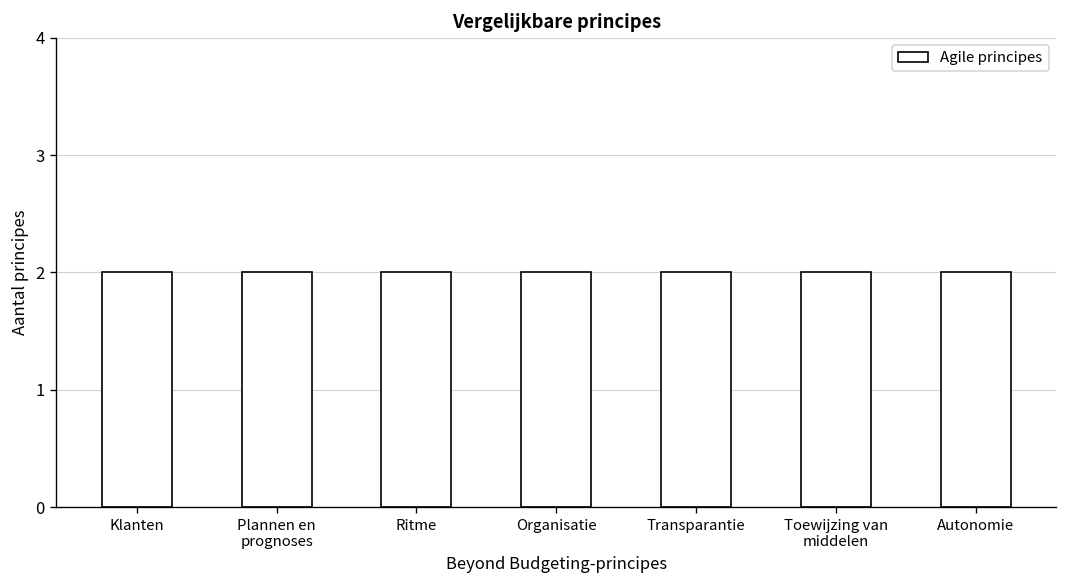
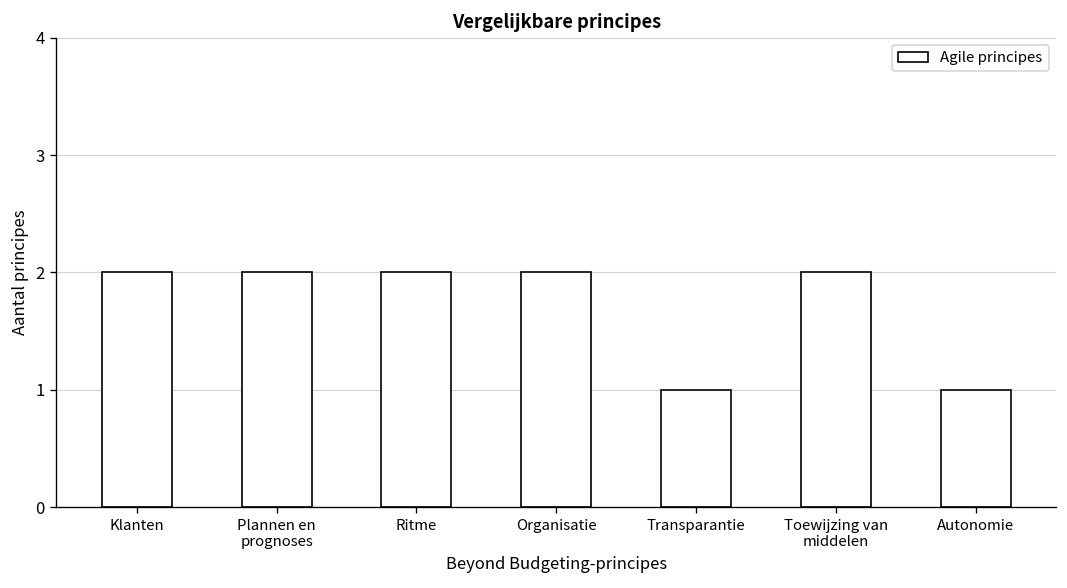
Transparantie: 2 -> 1
Autonomie: 2 -> 1
